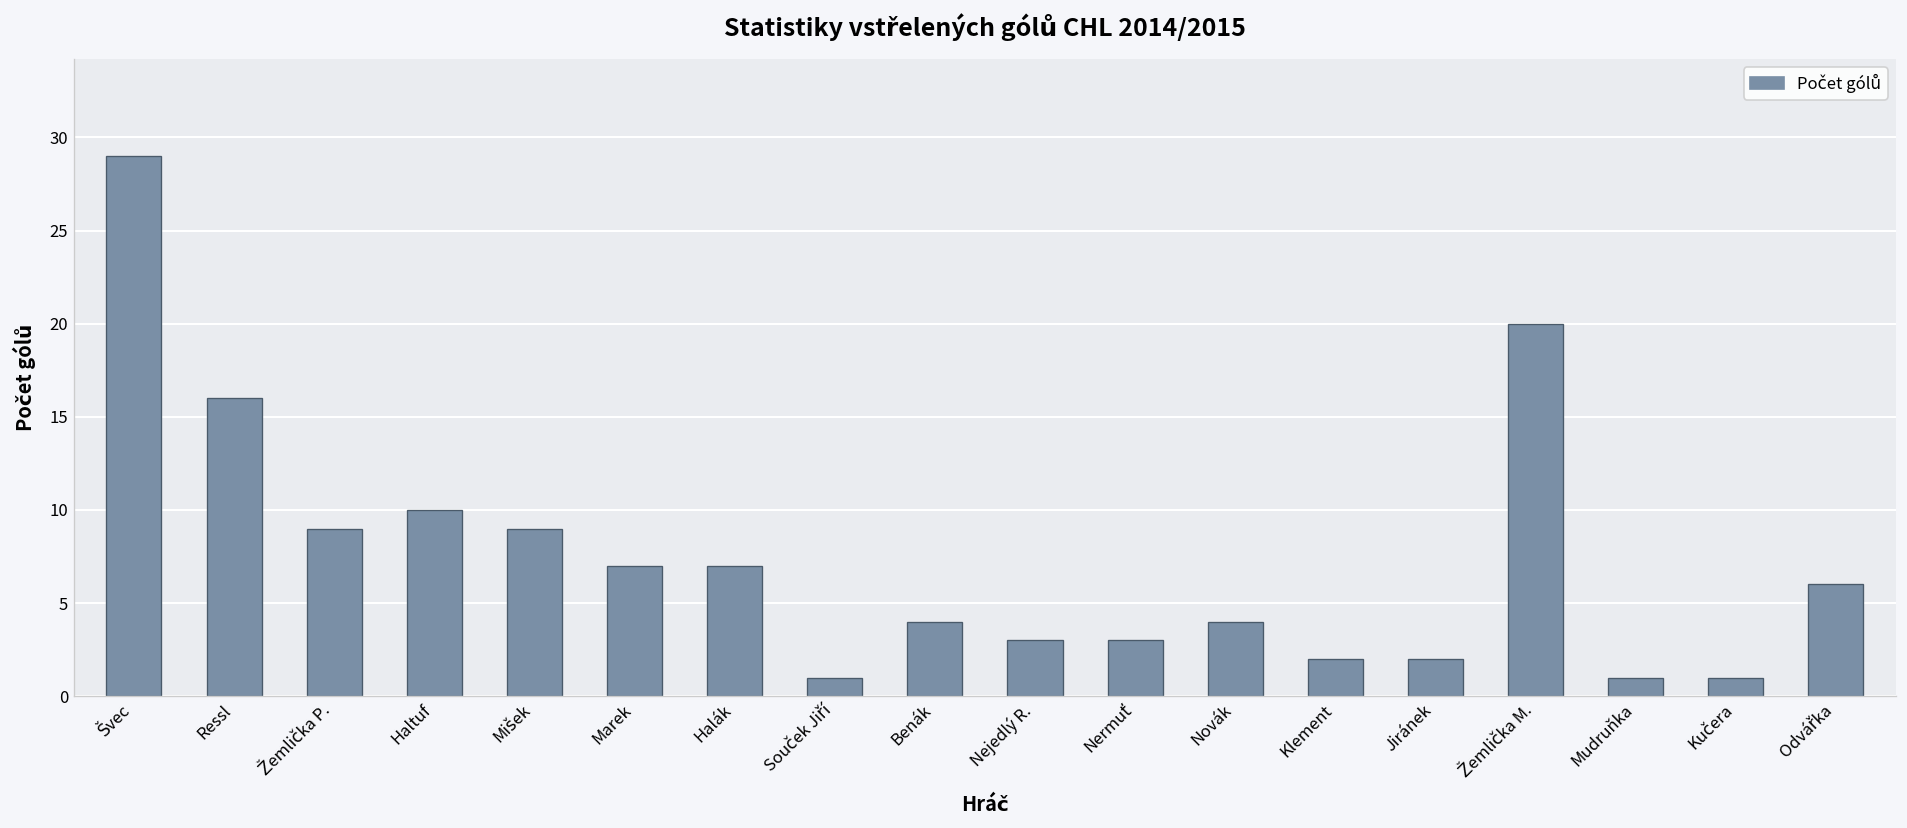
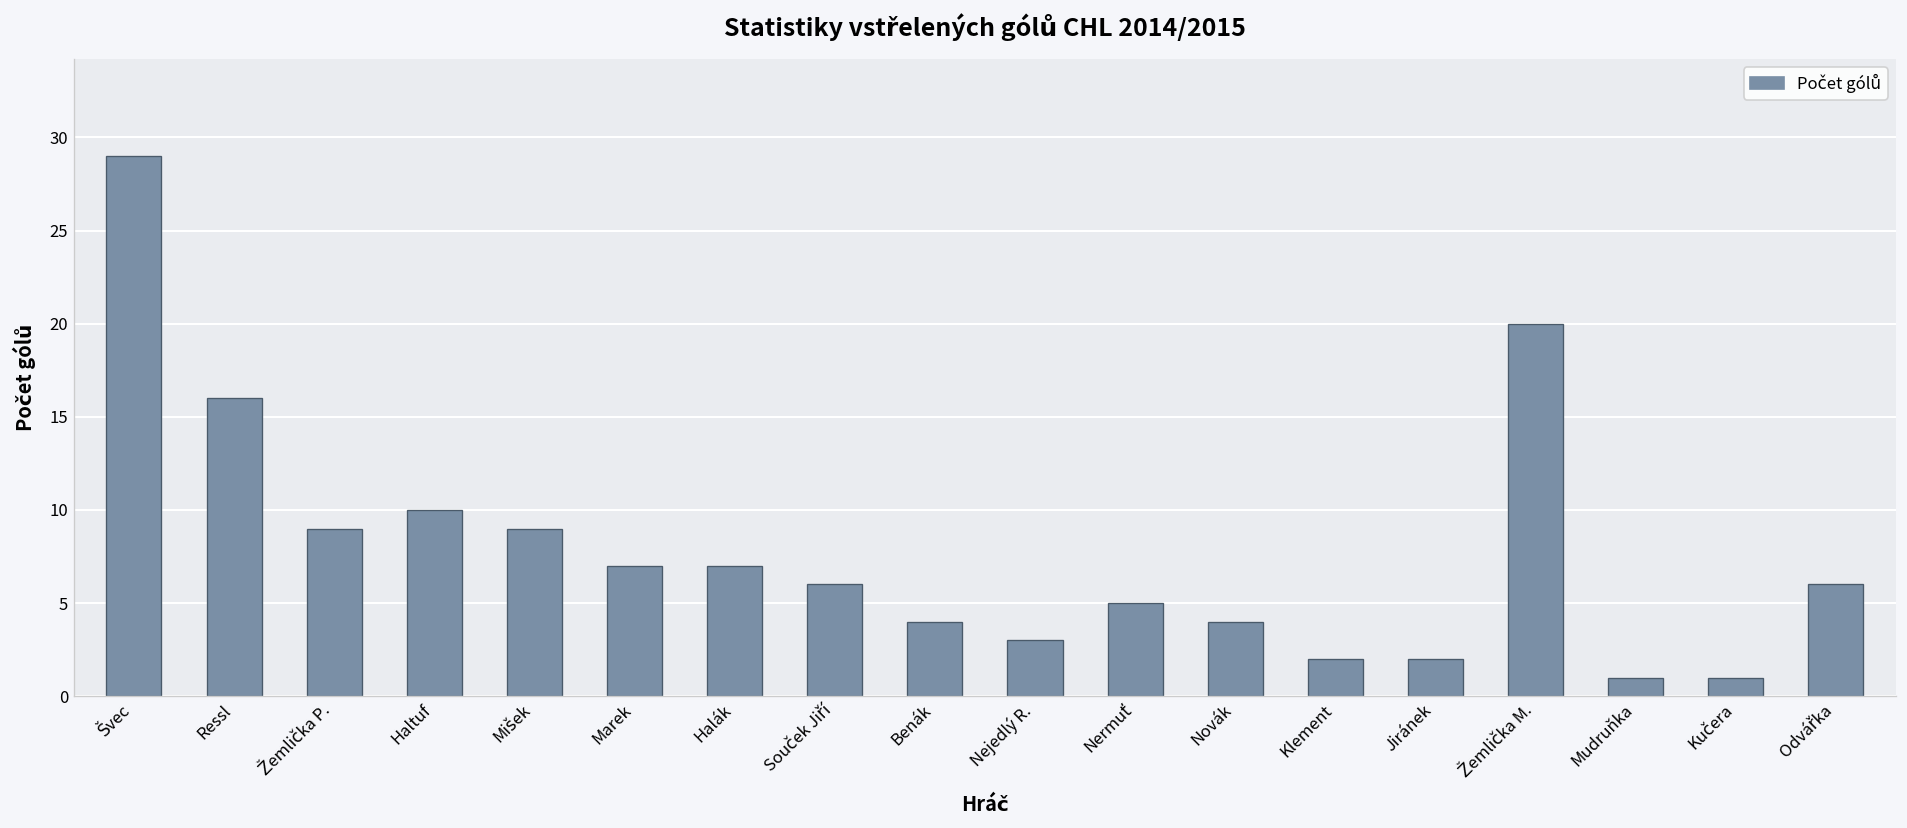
Souček Jiří: 1 -> 6
Nermuť: 3 -> 5
